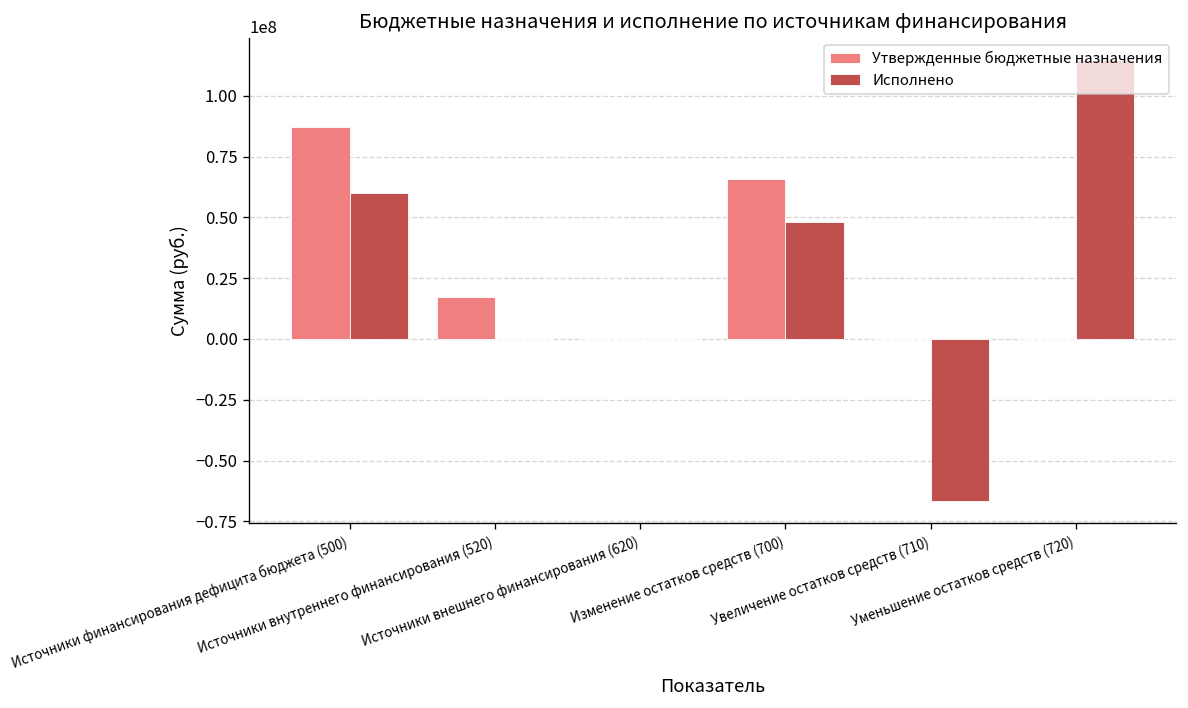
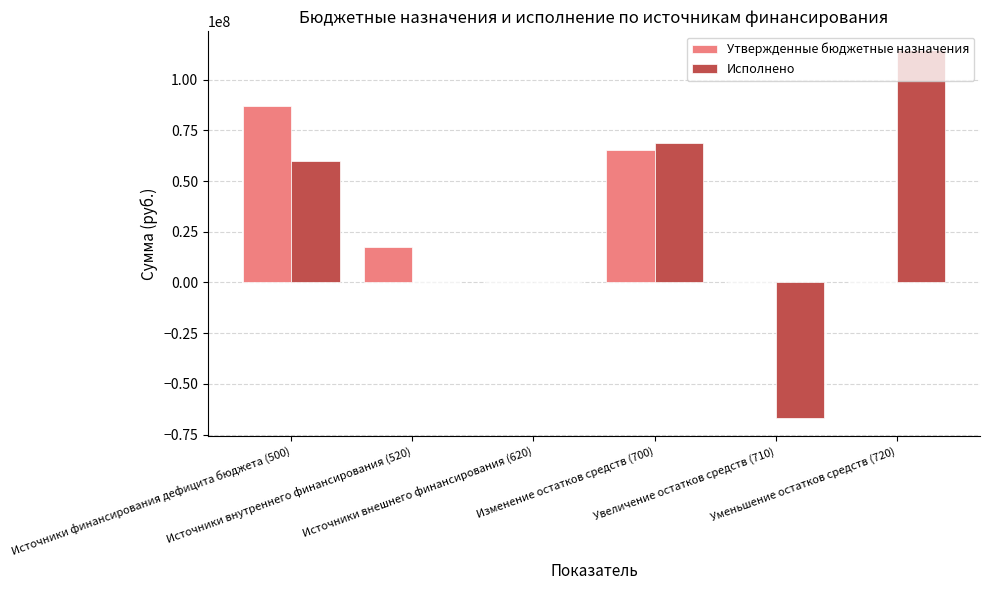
Исполнено, Изменение остатков средств (700): 48000000 -> 69000000
